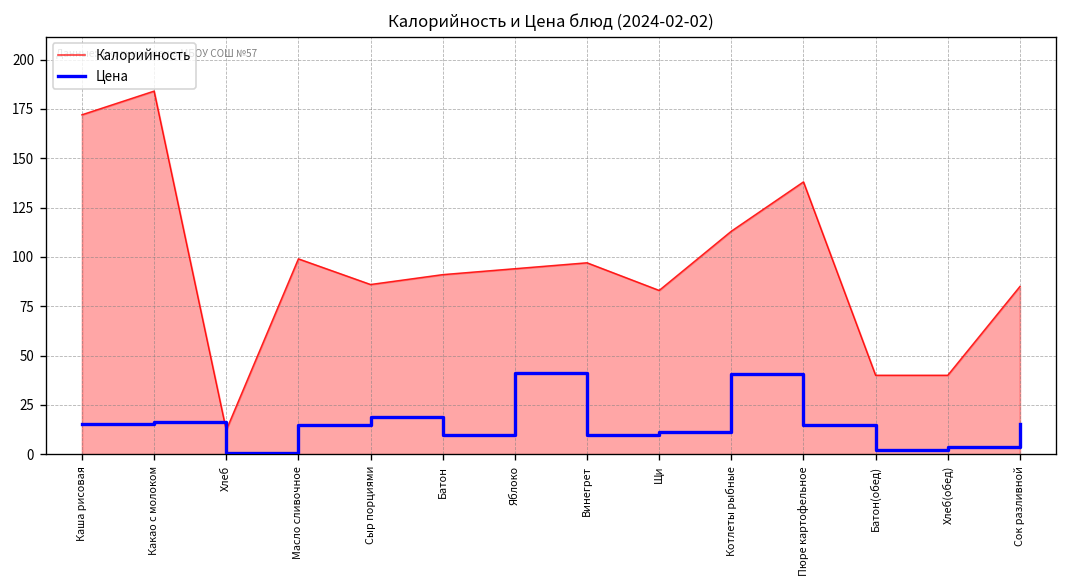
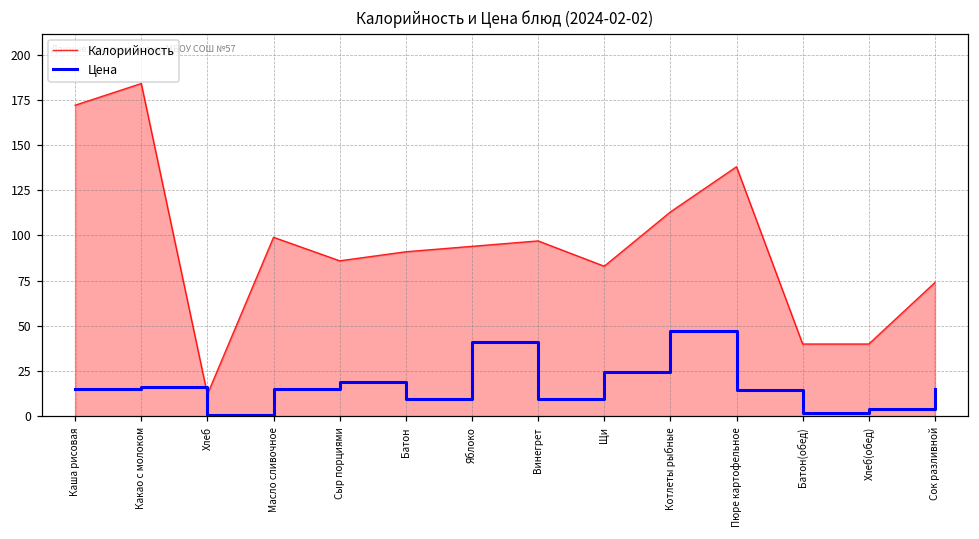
Цена, Щи: 11 -> 24
Цена, Котлеты рыбные: 41 -> 47
Калорийность, Сок разливной: 85 -> 74
